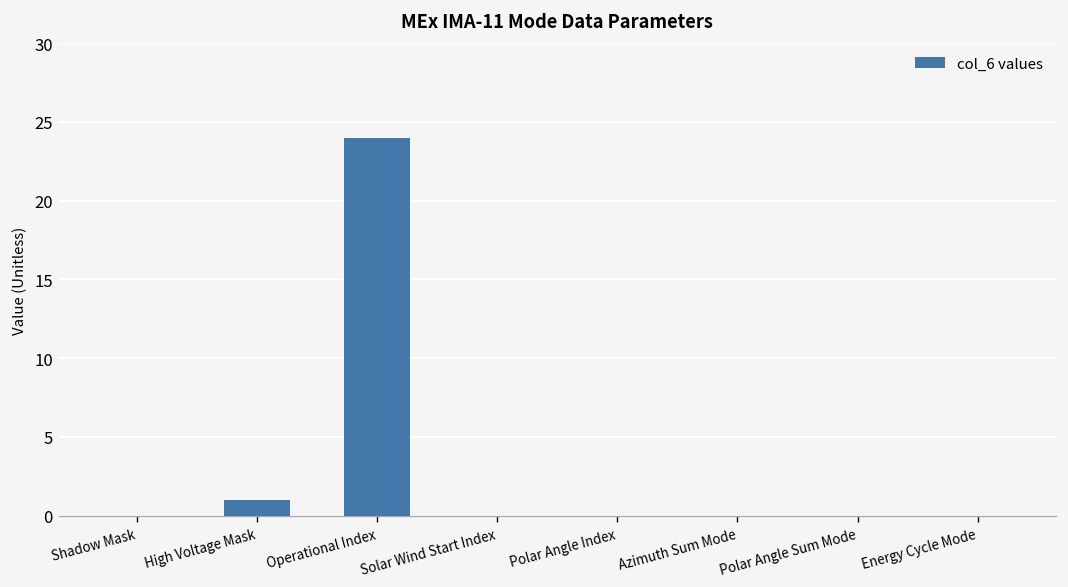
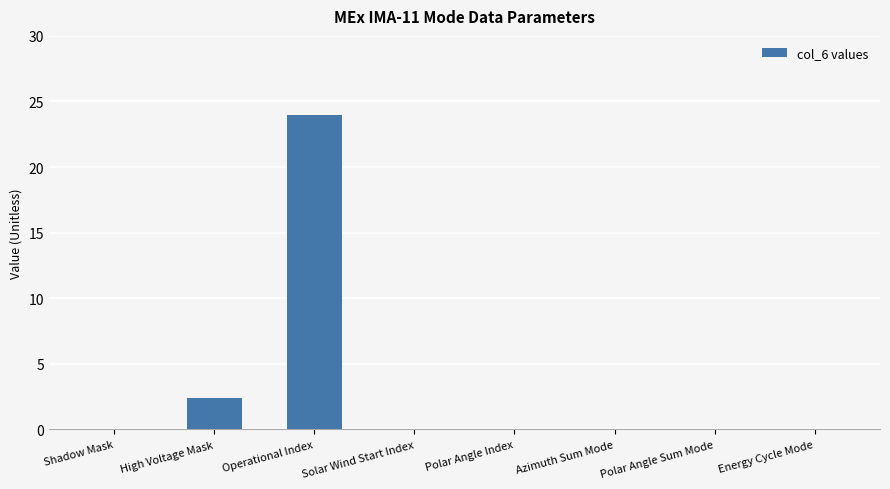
High Voltage Mask: 1.0 -> 2.4
